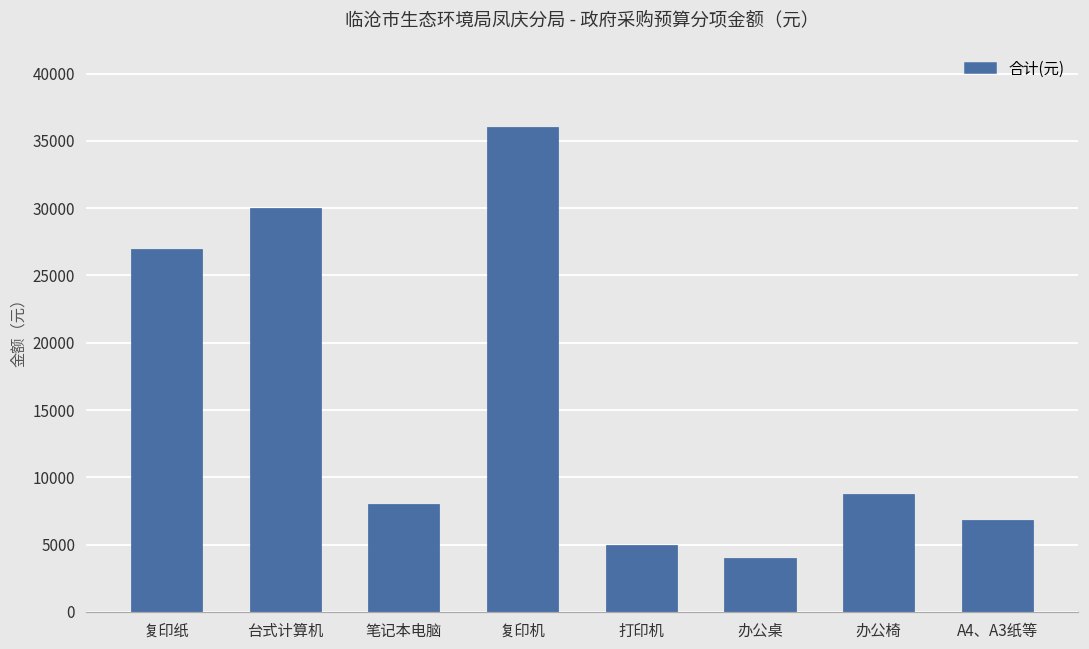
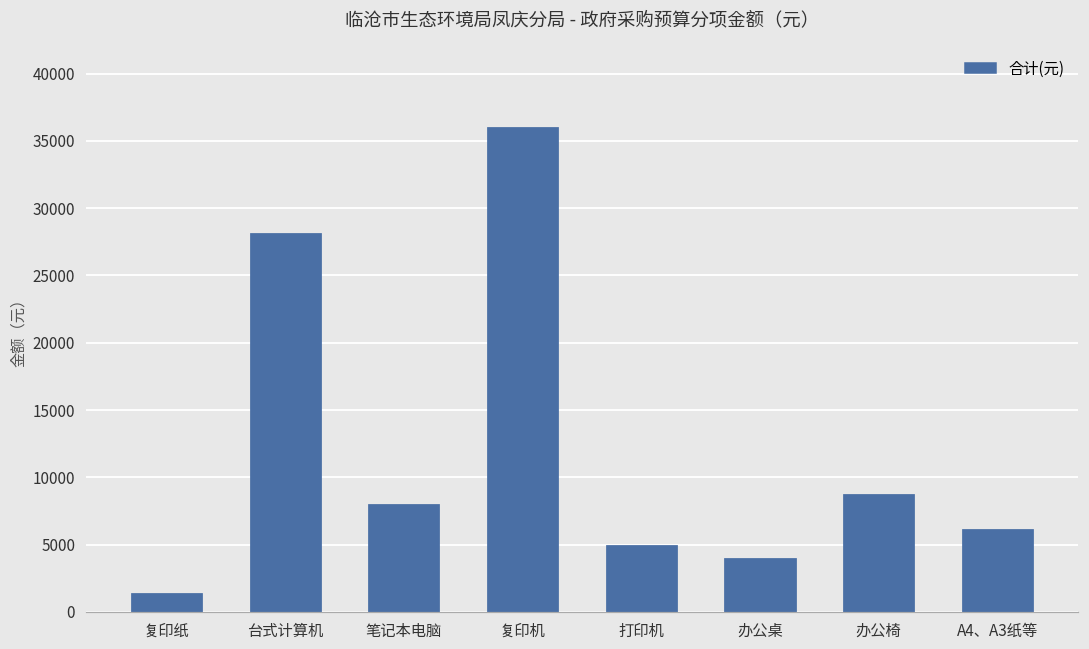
复印纸: 27000 -> 1400
台式计算机: 30000 -> 28100
A4、A3纸等: 6800 -> 6100
